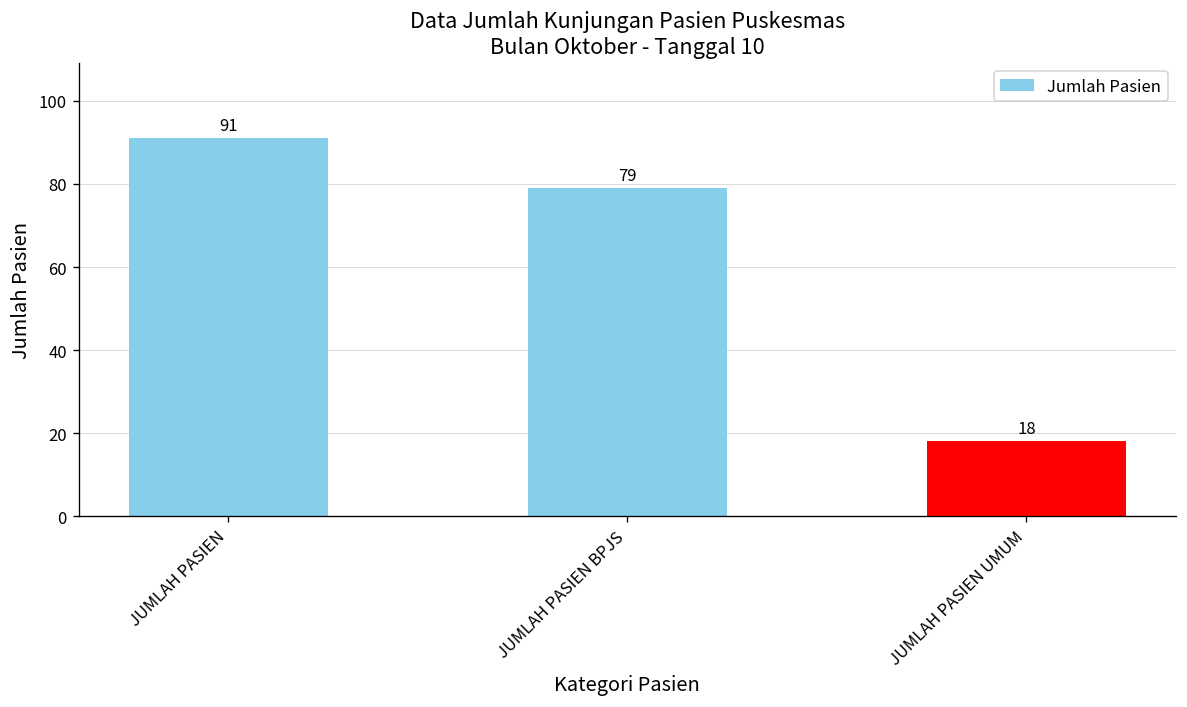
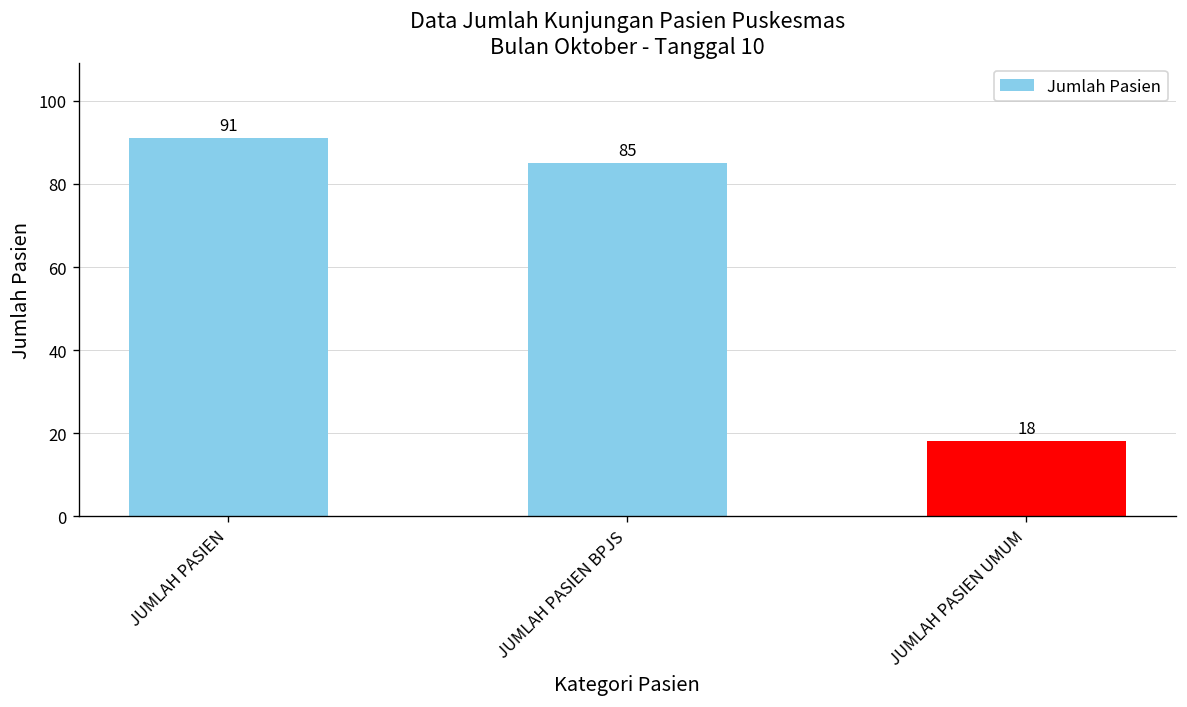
JUMLAH PASIEN BPJS: 79 -> 85
